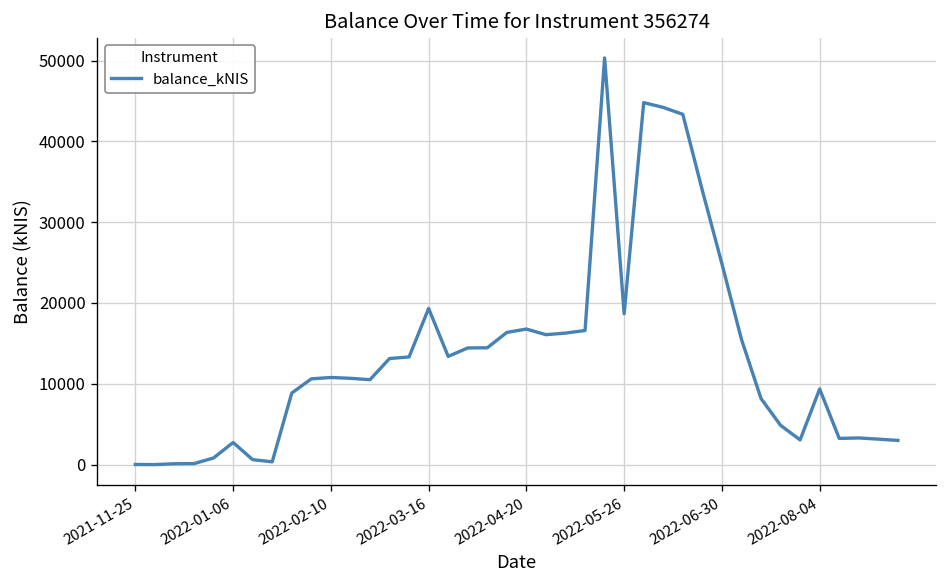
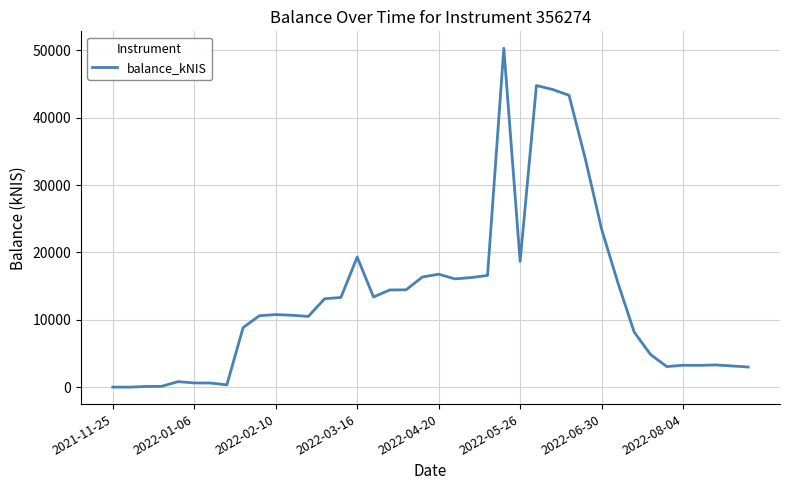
2022-01-06: 3000 -> 1000
2022-06-30: 25000 -> 23000
2022-08-04: 9000 -> 3000
